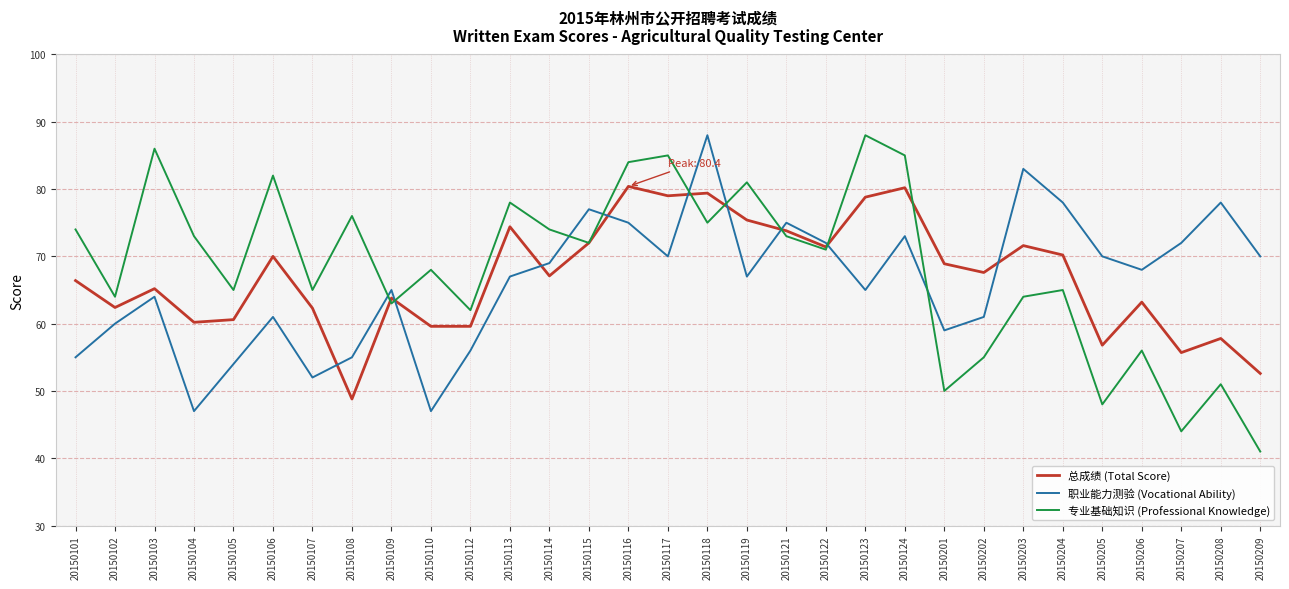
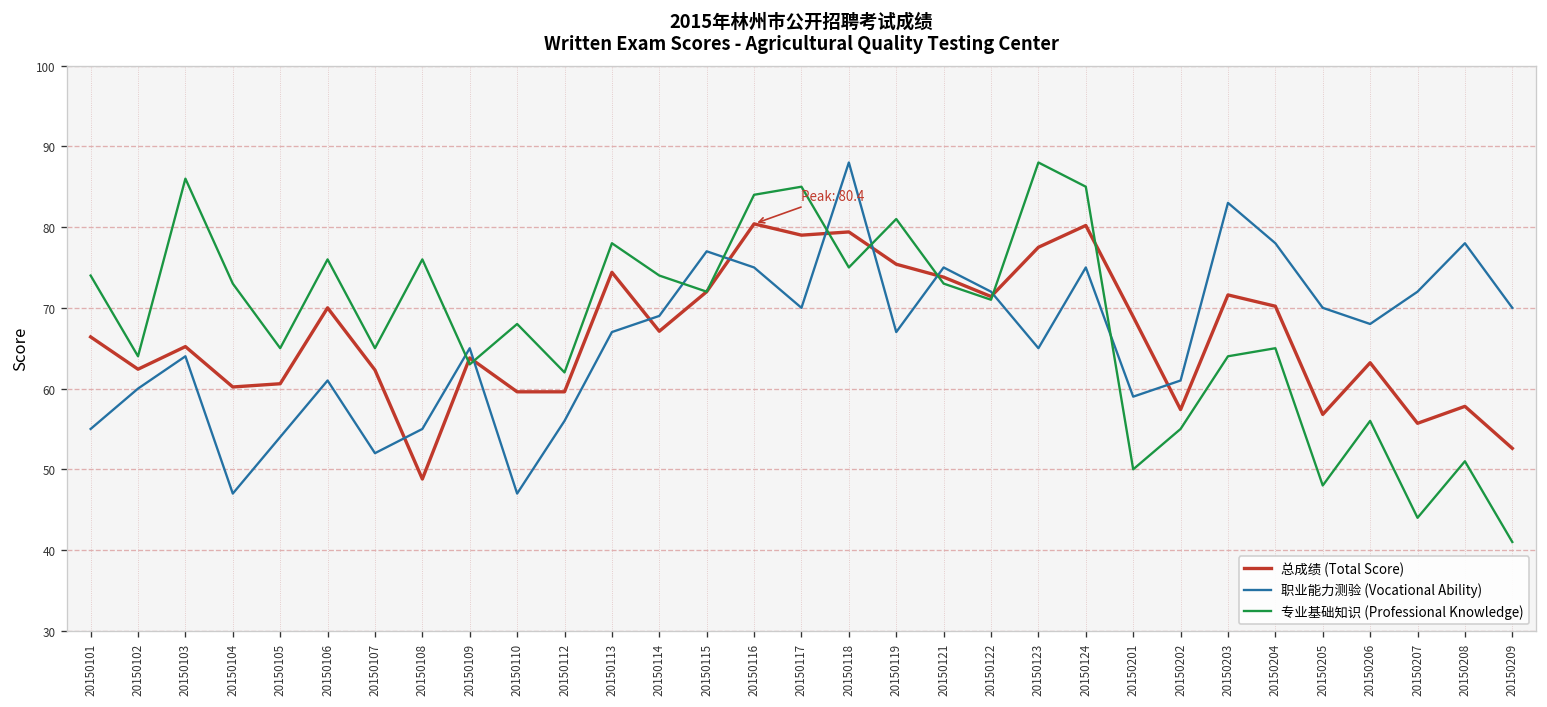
专业基础知识 (Professional Knowledge), 20150106: 82 -> 76
总成绩 (Total Score), 20150123: 79 -> 78
职业能力测验 (Vocational Ability), 20150124: 73 -> 75
总成绩 (Total Score), 20150202: 68 -> 57
